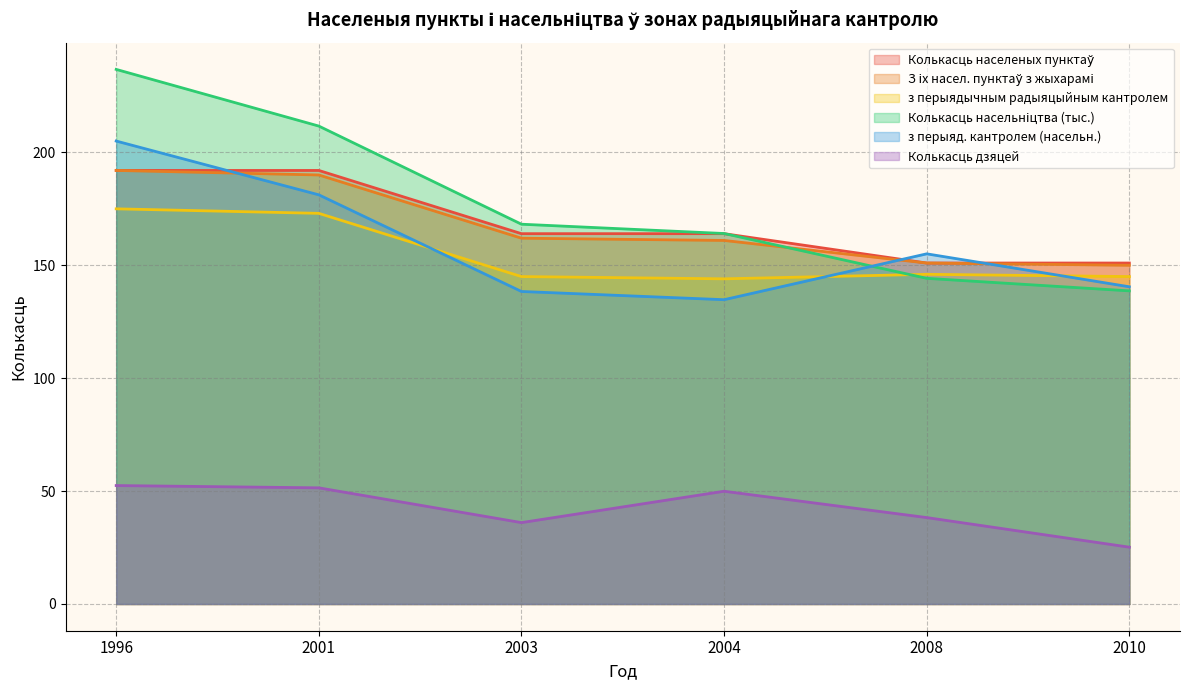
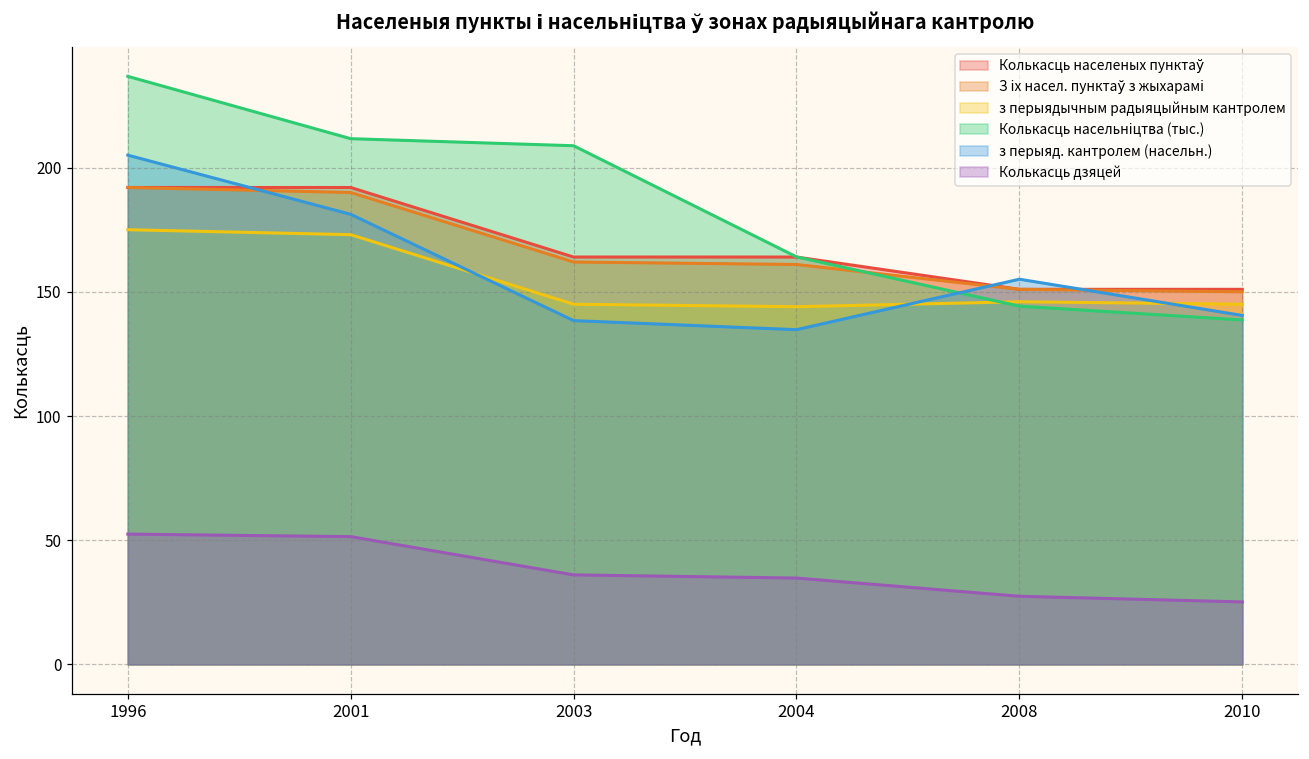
Колькасць насельніцтва (тыс.), 2003: 168 -> 209
Колькасць дзяцей, 2004: 50 -> 35
Колькасць дзяцей, 2008: 38 -> 27
